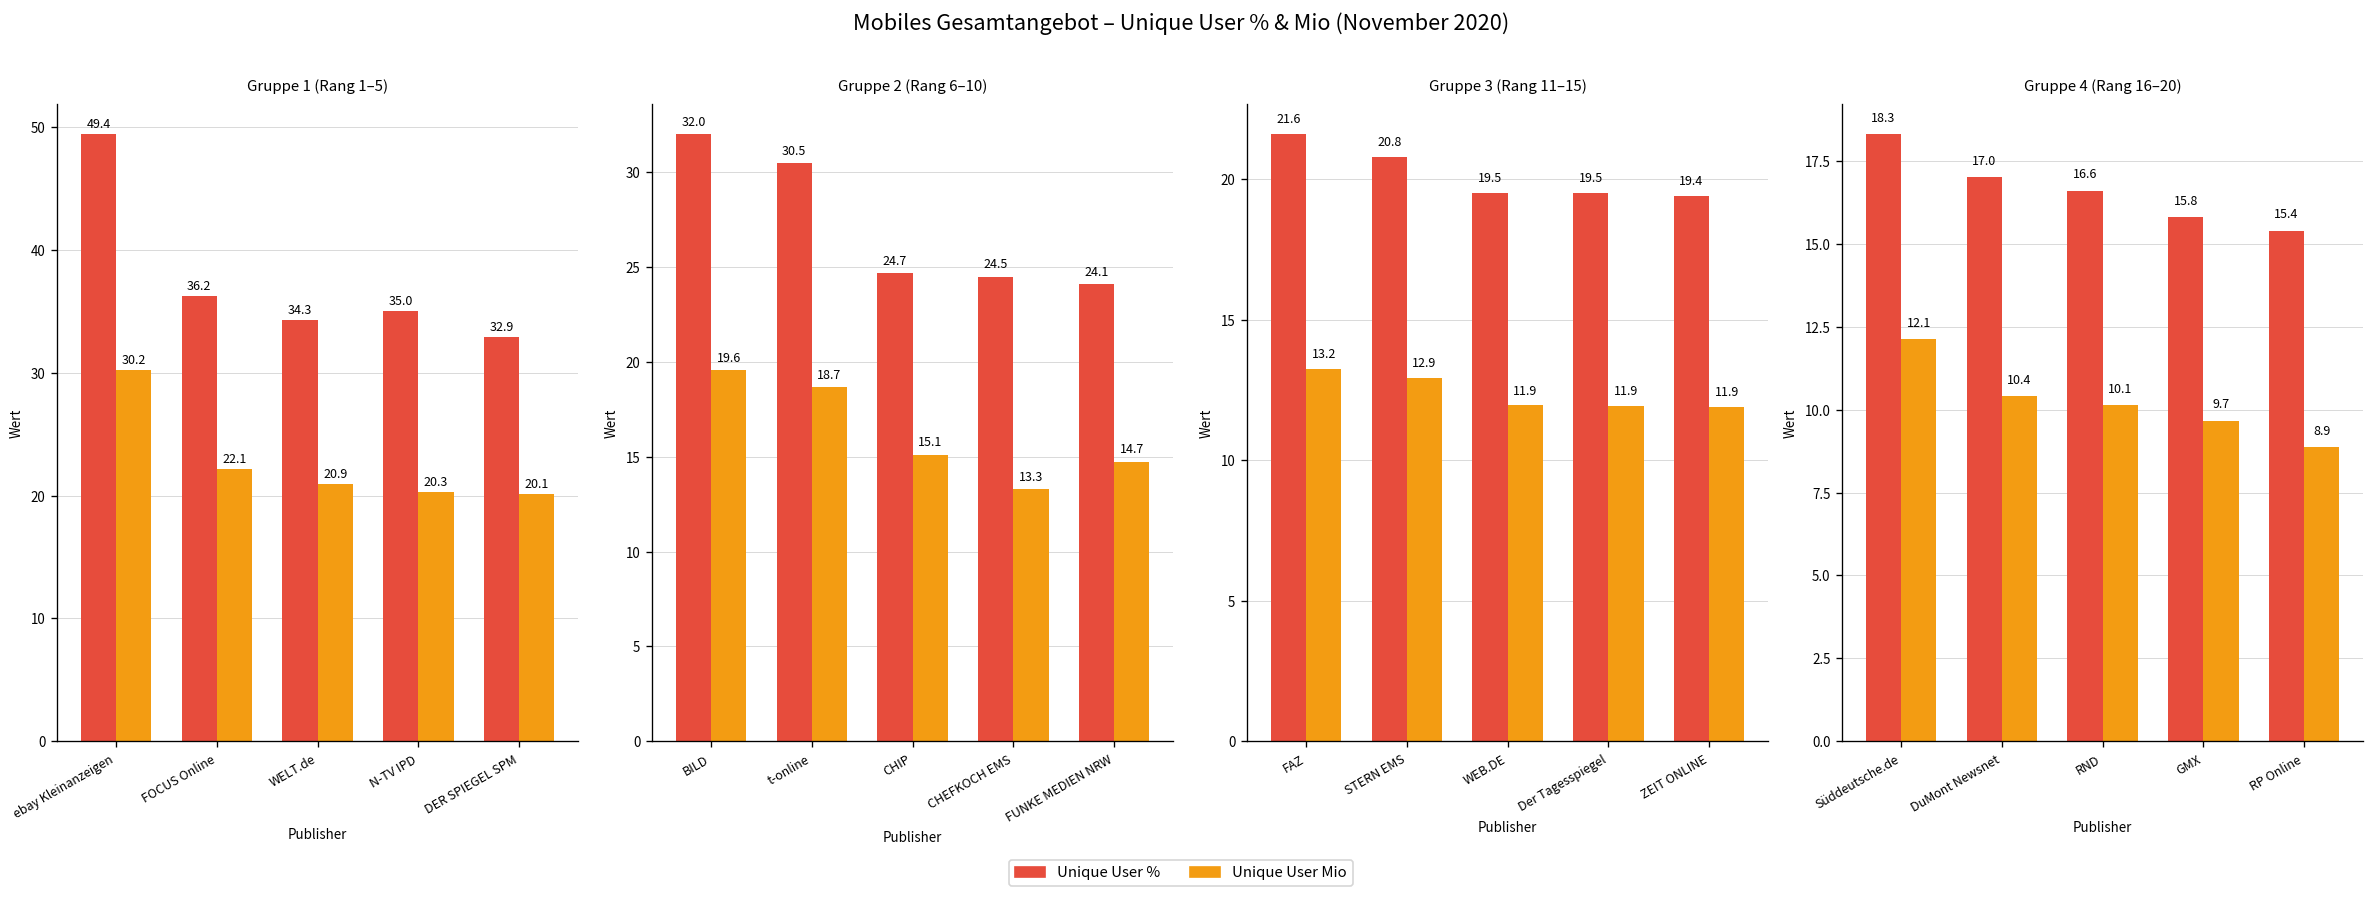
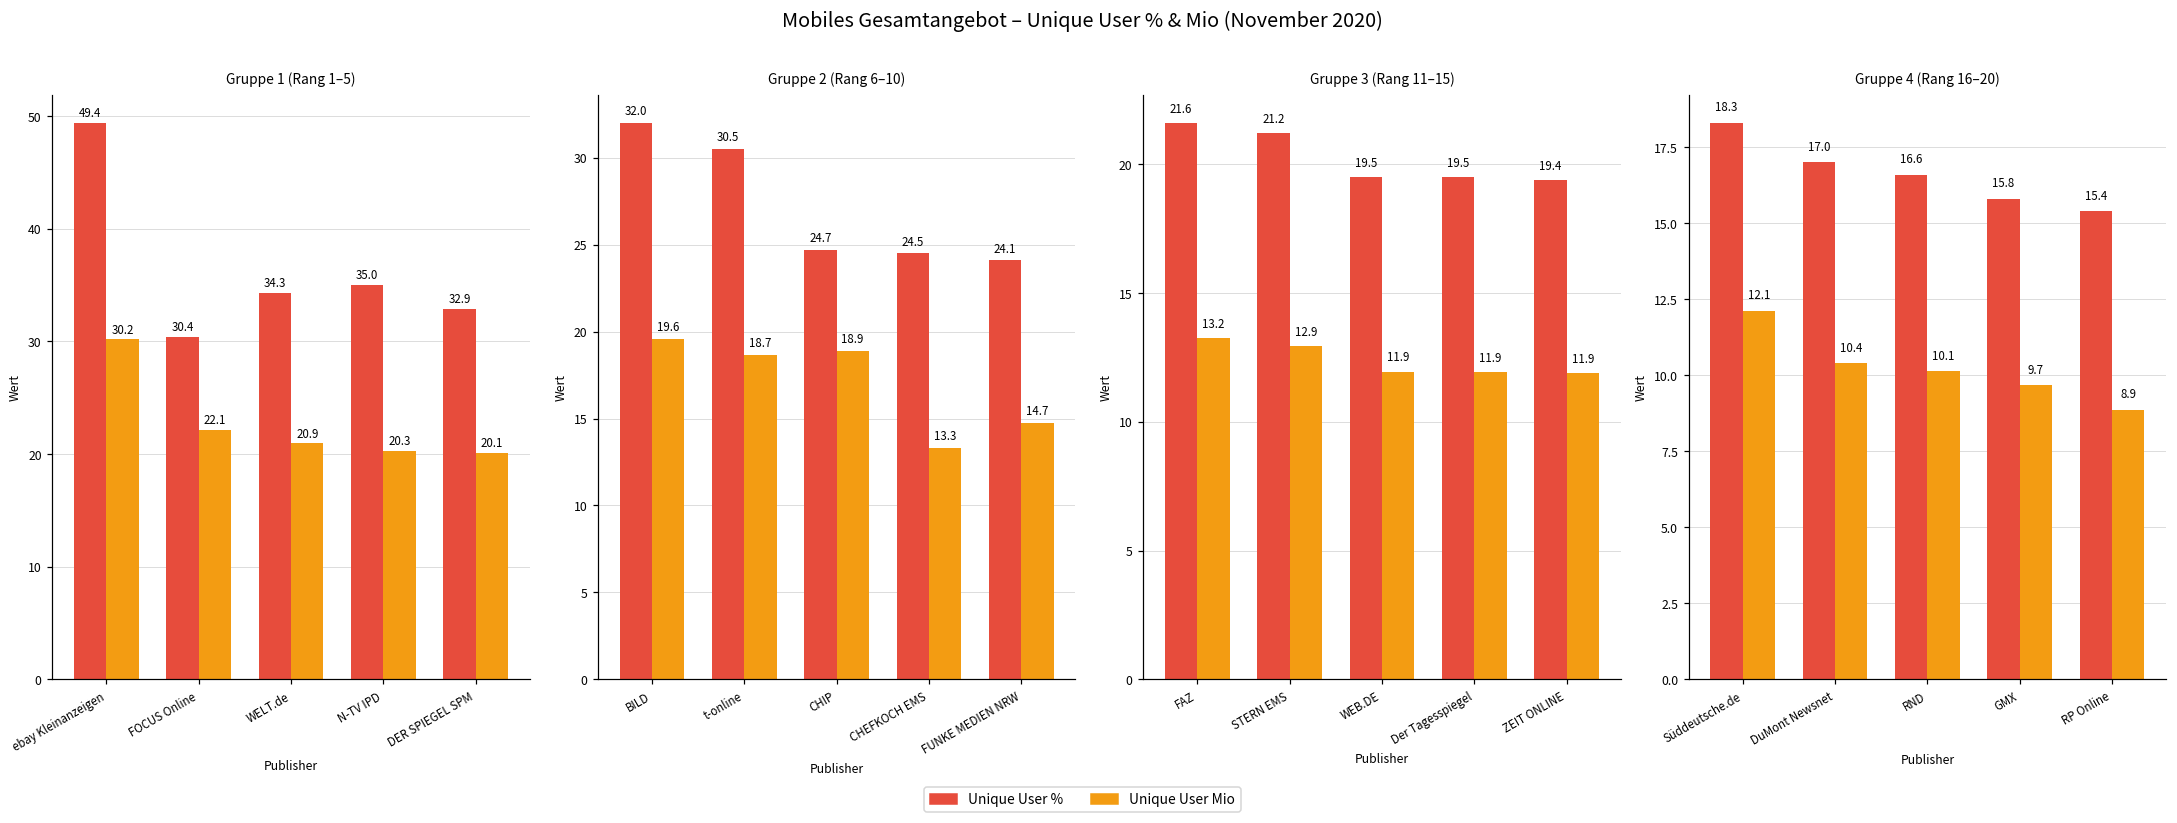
Gruppe 1 (Rang 1–5), Unique User %, FOCUS Online: 36.2 -> 30.4
Gruppe 2 (Rang 6–10), Unique User Mio, CHIP: 15.1 -> 18.9
Gruppe 3 (Rang 11–15), Unique User %, STERN EMS: 20.8 -> 21.2
